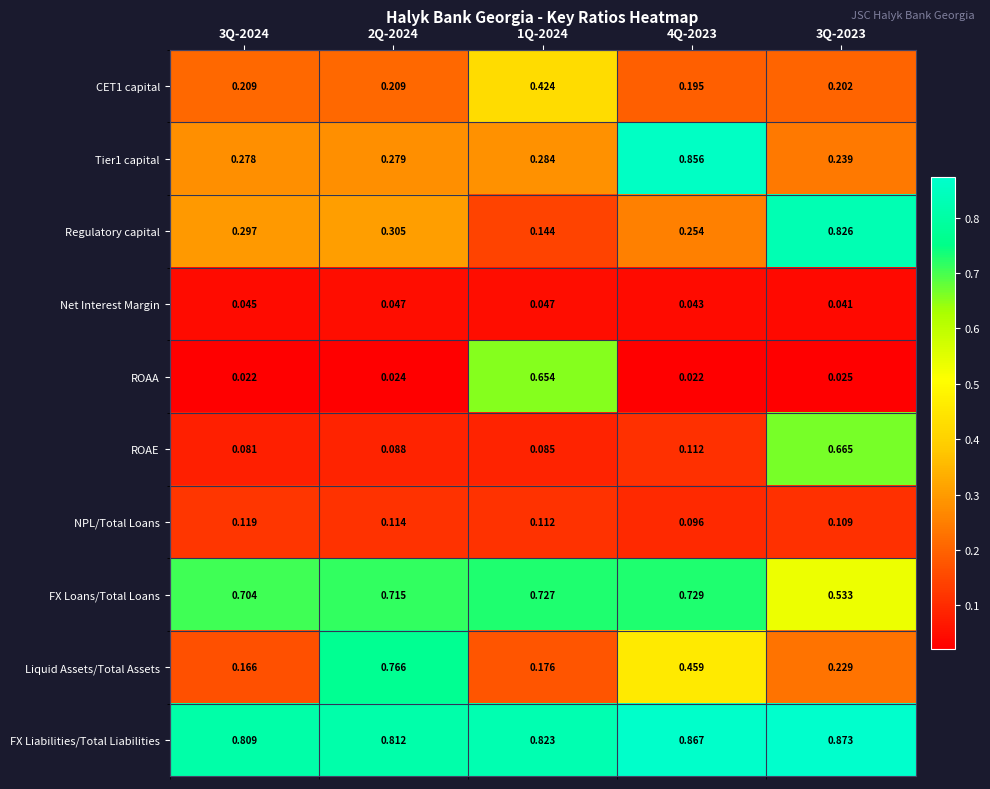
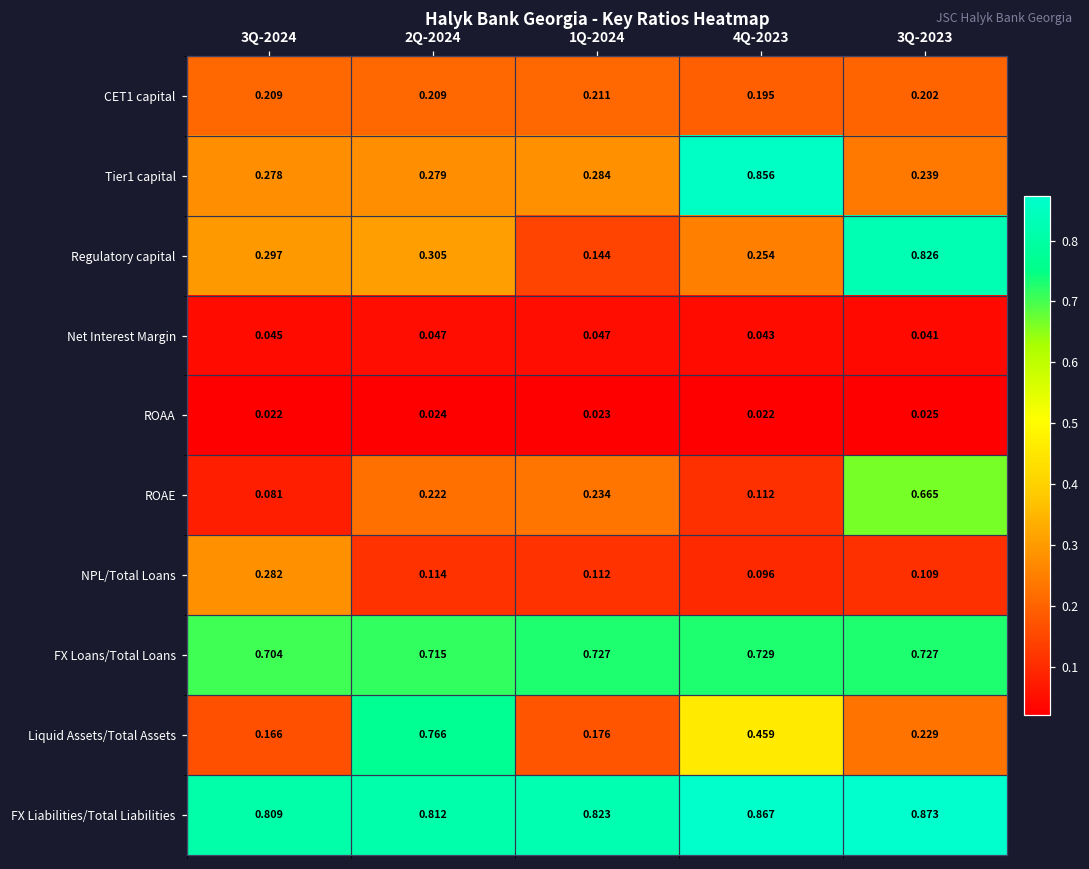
CET1 capital, 1Q-2024: 0.424 -> 0.211
ROAA, 1Q-2024: 0.654 -> 0.023
ROAE, 2Q-2024: 0.088 -> 0.222
ROAE, 1Q-2024: 0.085 -> 0.234
NPL/Total Loans, 3Q-2024: 0.119 -> 0.282
FX Loans/Total Loans, 3Q-2023: 0.533 -> 0.727
